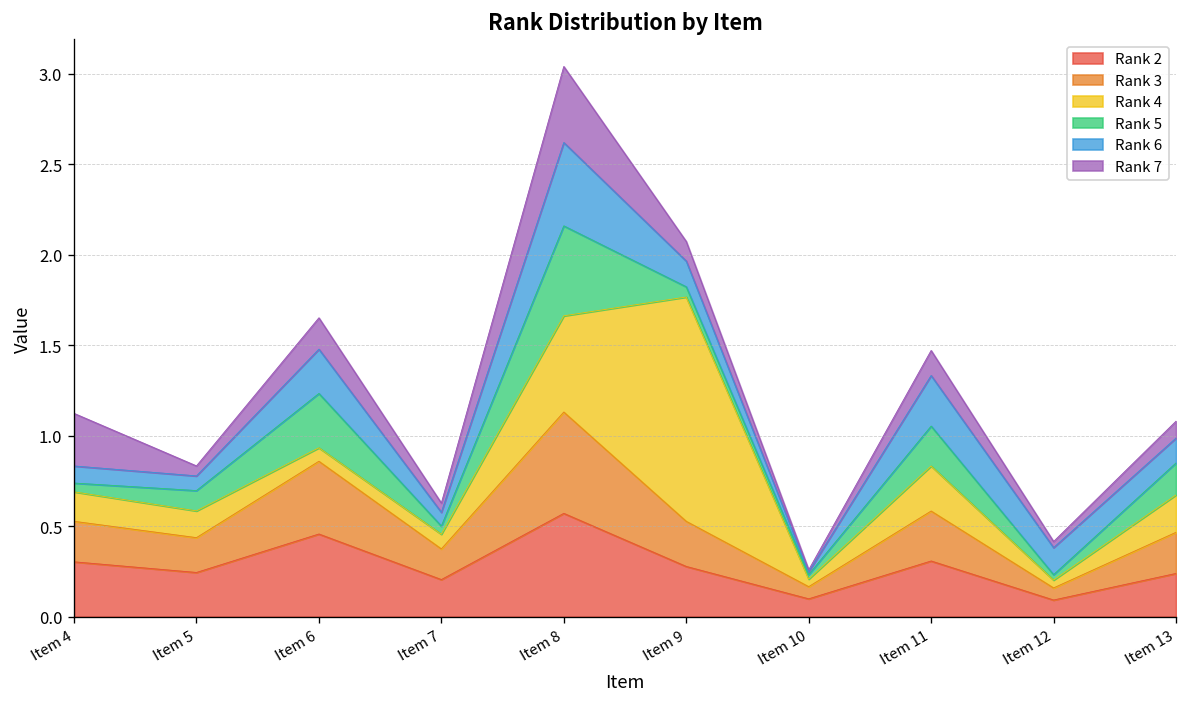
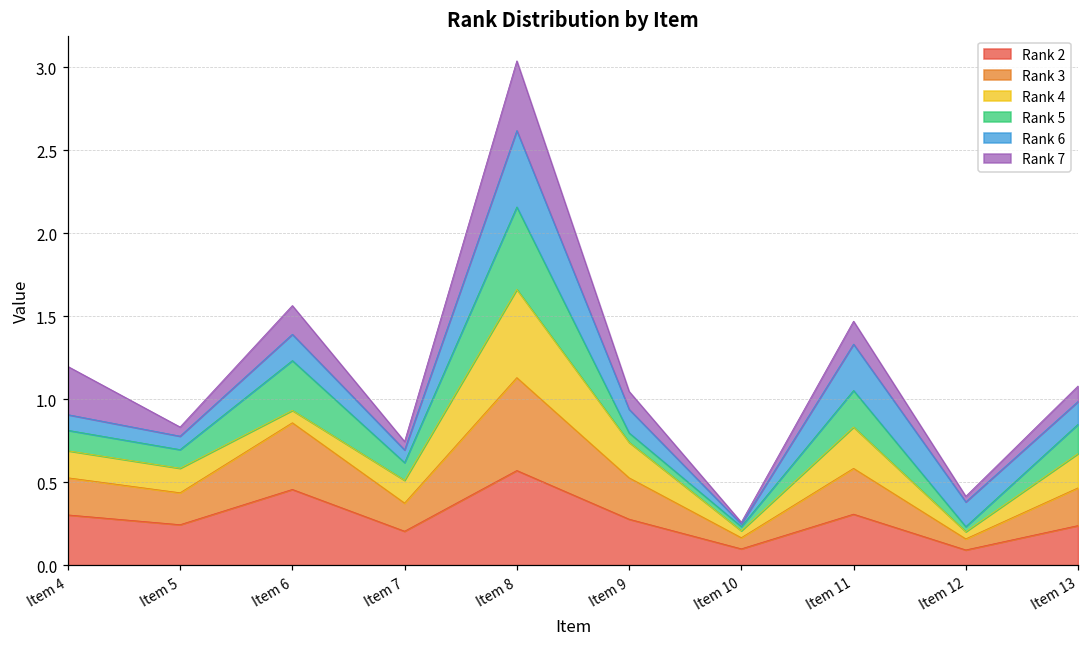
Rank 5, Item 4: 0.05 -> 0.12
Rank 6, Item 6: 0.24 -> 0.16
Rank 4, Item 7: 0.08 -> 0.14
Rank 5, Item 7: 0.04 -> 0.11
Rank 4, Item 9: 1.24 -> 0.21
